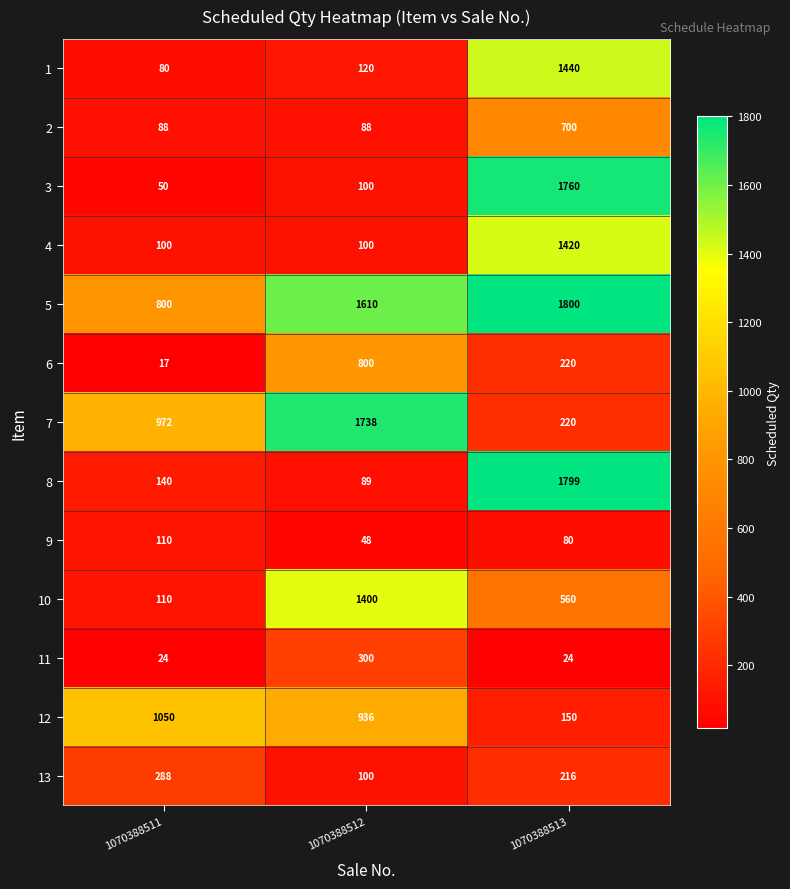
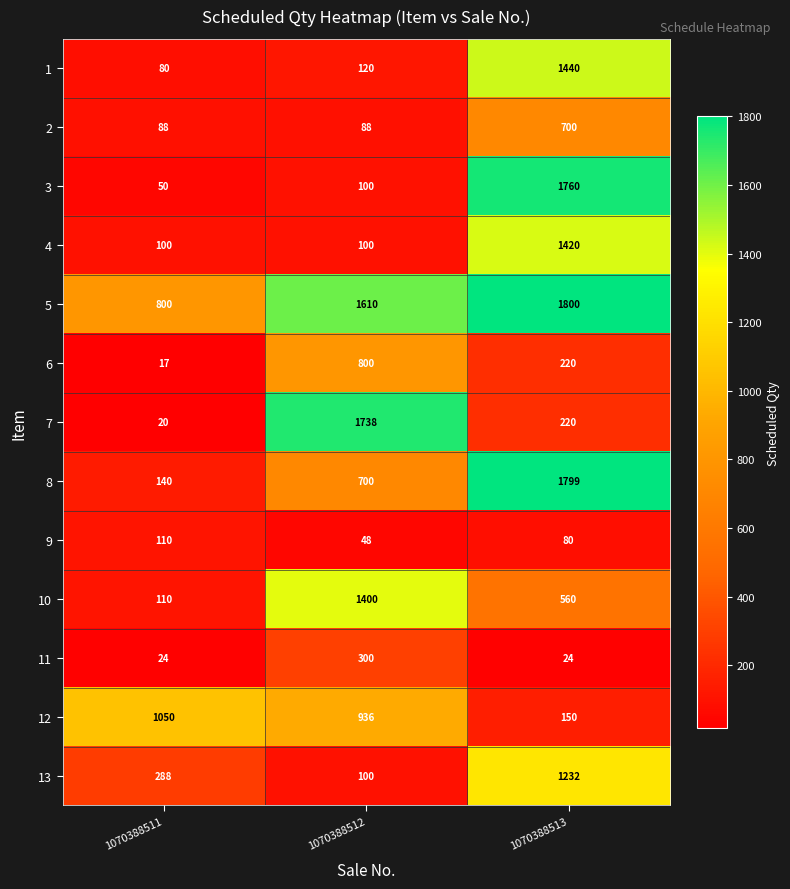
7, 1070388511: 972 -> 20
8, 1070388512: 89 -> 700
13, 1070388513: 216 -> 1232
